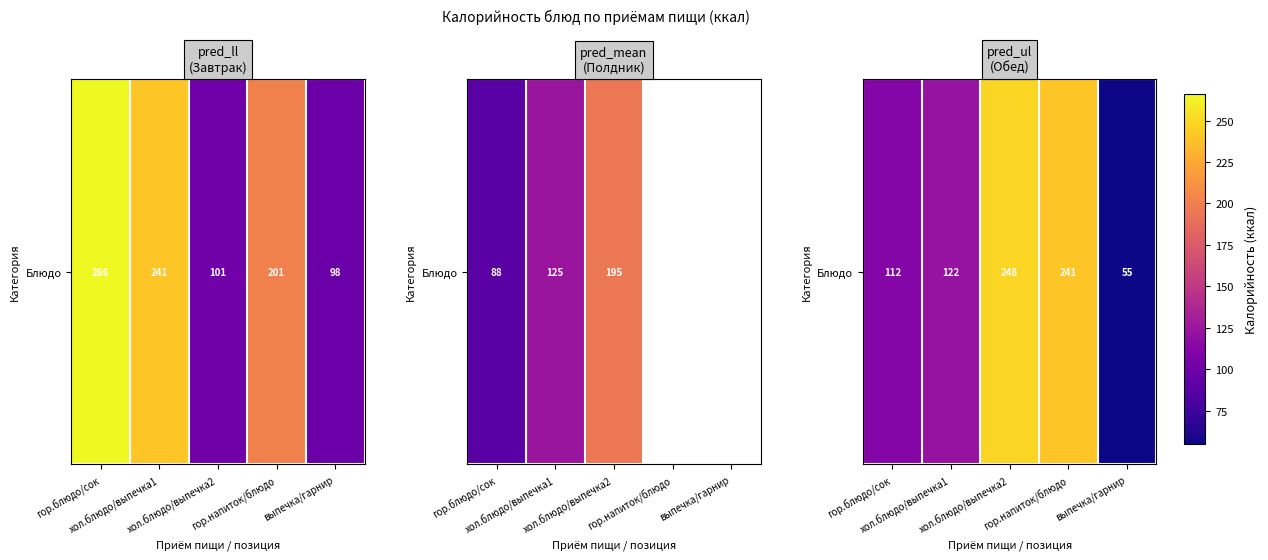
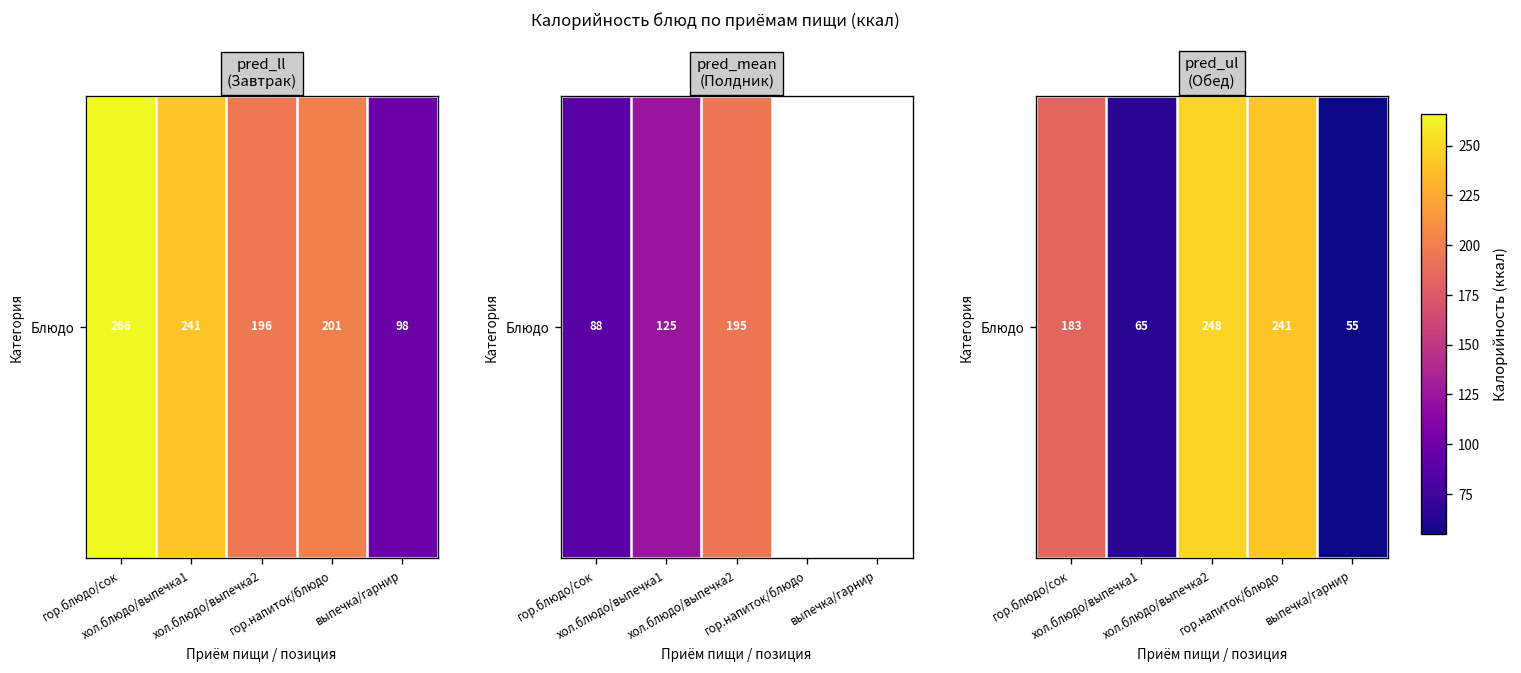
pred_ll (Завтрак), Блюдо, хол.блюдо/выпечка2: 101 -> 196
pred_ul (Обед), Блюдо, гор.блюдо/сок: 112 -> 183
pred_ul (Обед), Блюдо, хол.блюдо/выпечка1: 122 -> 65
